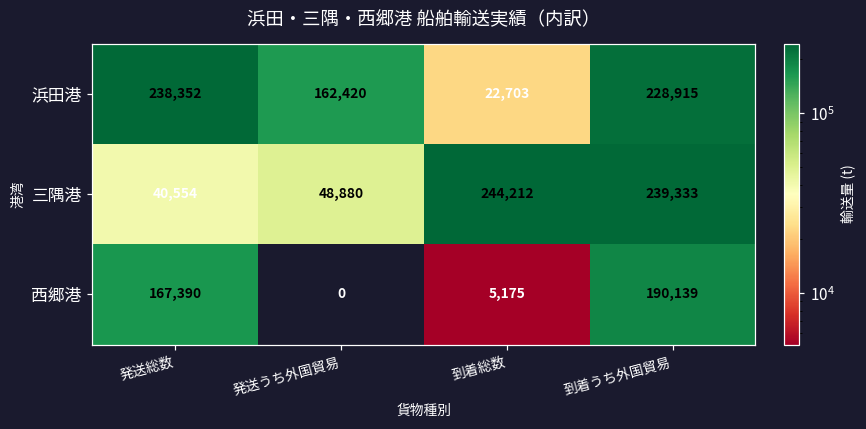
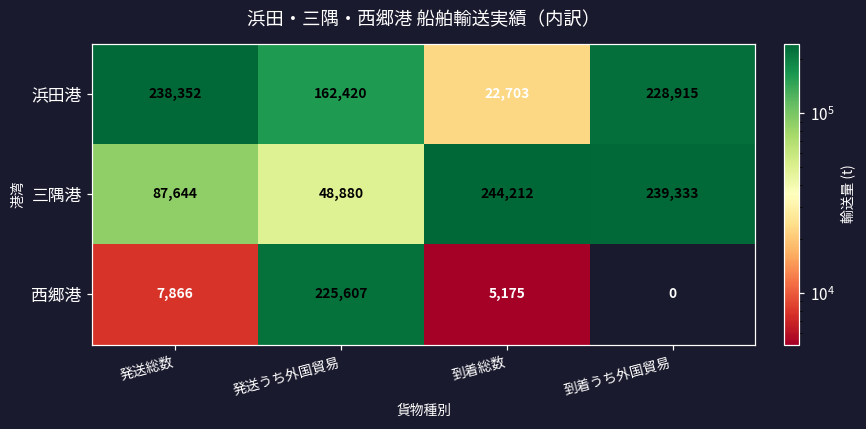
三隅港, 発送総数: 40,554 -> 87,644
西郷港, 発送総数: 167,390 -> 7,866
西郷港, 発送うち外国貿易: 0 -> 225,607
西郷港, 到着うち外国貿易: 190,139 -> 0
